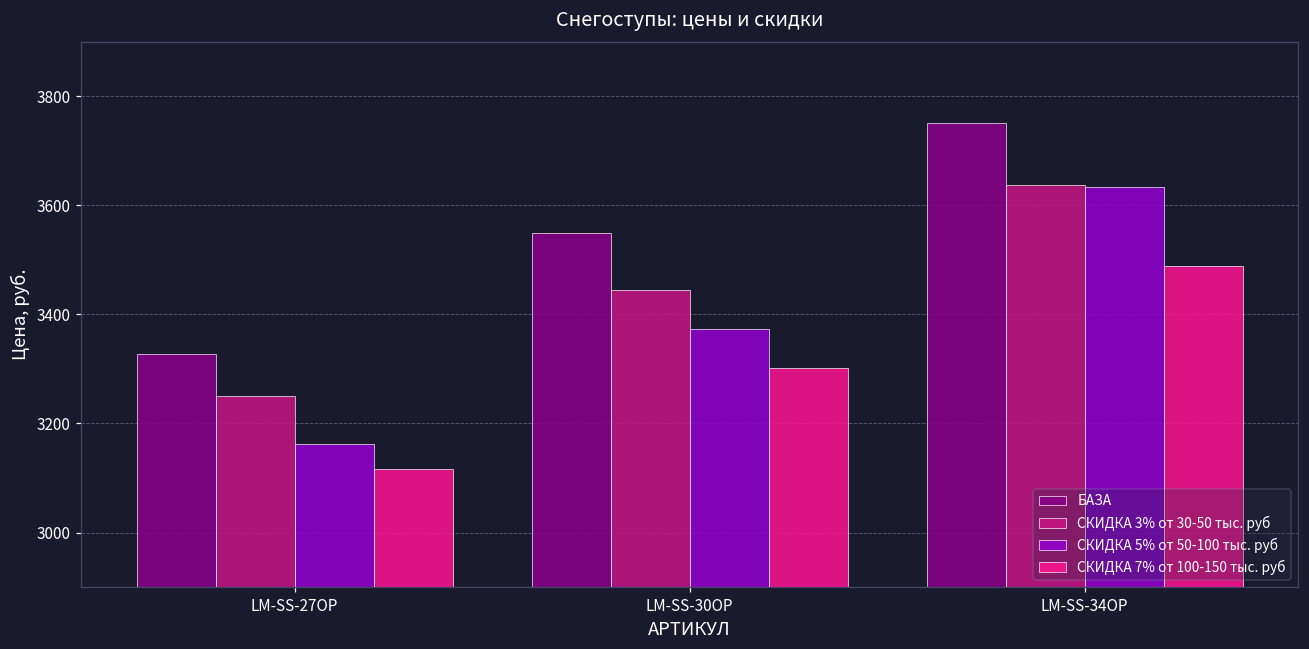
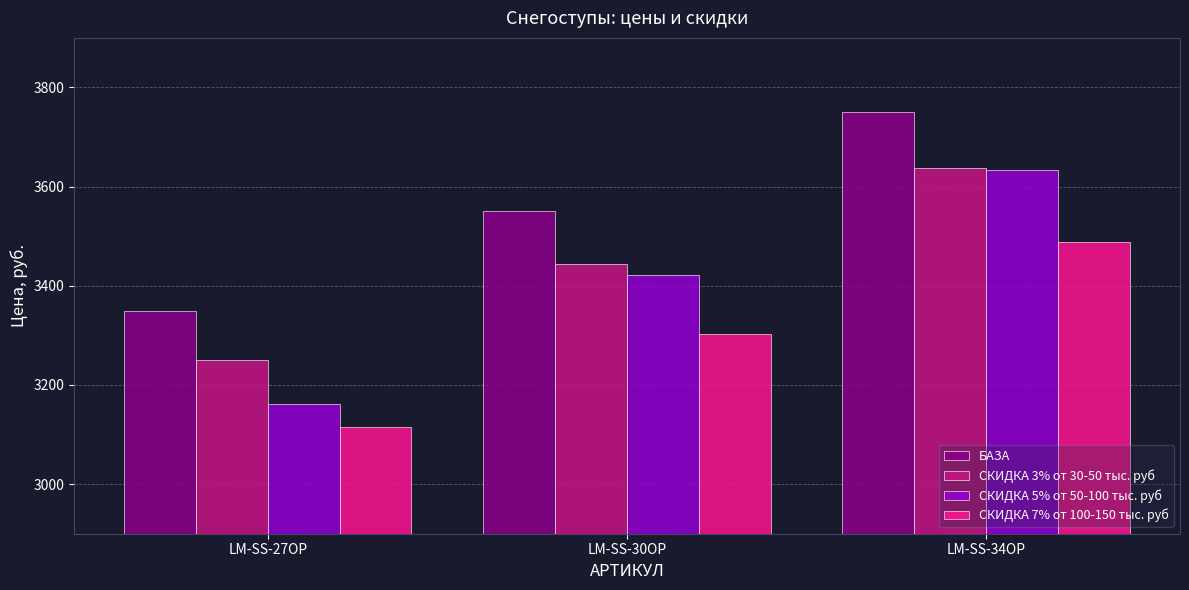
БАЗА, LM-SS-27OP: 3330 -> 3350
СКИДКА 5% от 50-100 тыс. руб, LM-SS-30OP: 3370 -> 3420
